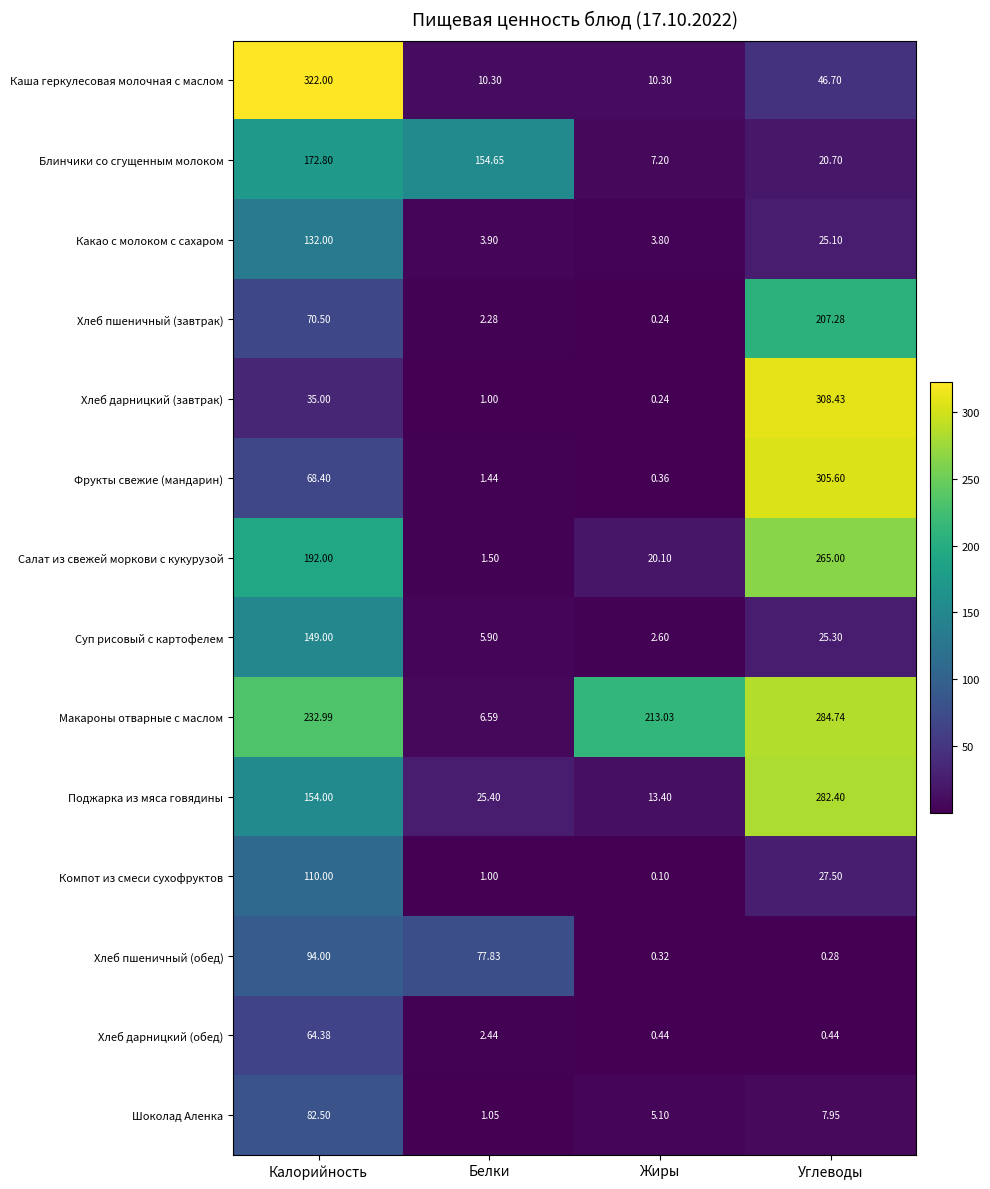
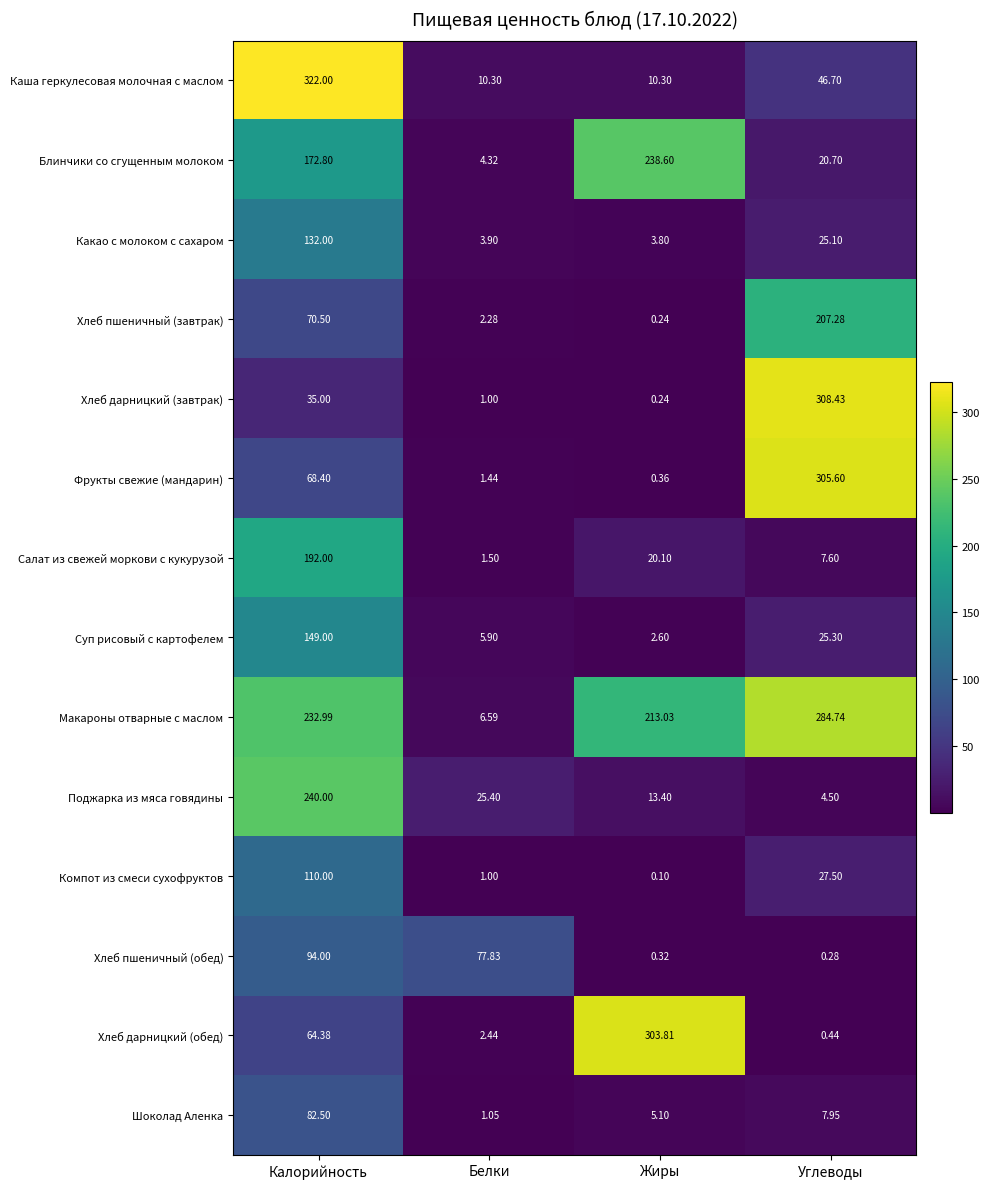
Блинчики со сгущенным молоком, Белки: 154.65 -> 4.32
Блинчики со сгущенным молоком, Жиры: 7.20 -> 238.60
Салат из свежей моркови с кукурузой, Углеводы: 265.00 -> 7.60
Поджарка из мяса говядины, Калорийность: 154.00 -> 240.00
Поджарка из мяса говядины, Углеводы: 282.40 -> 4.50
Хлеб дарницкий (обед), Жиры: 0.44 -> 303.81
